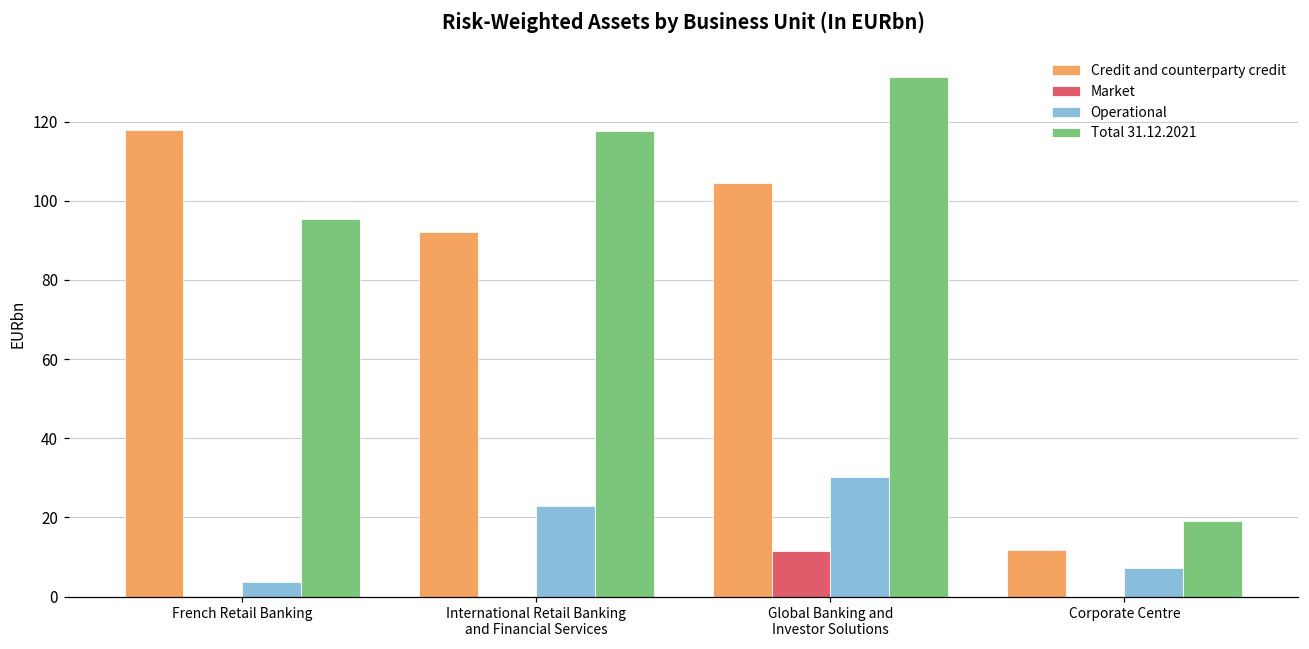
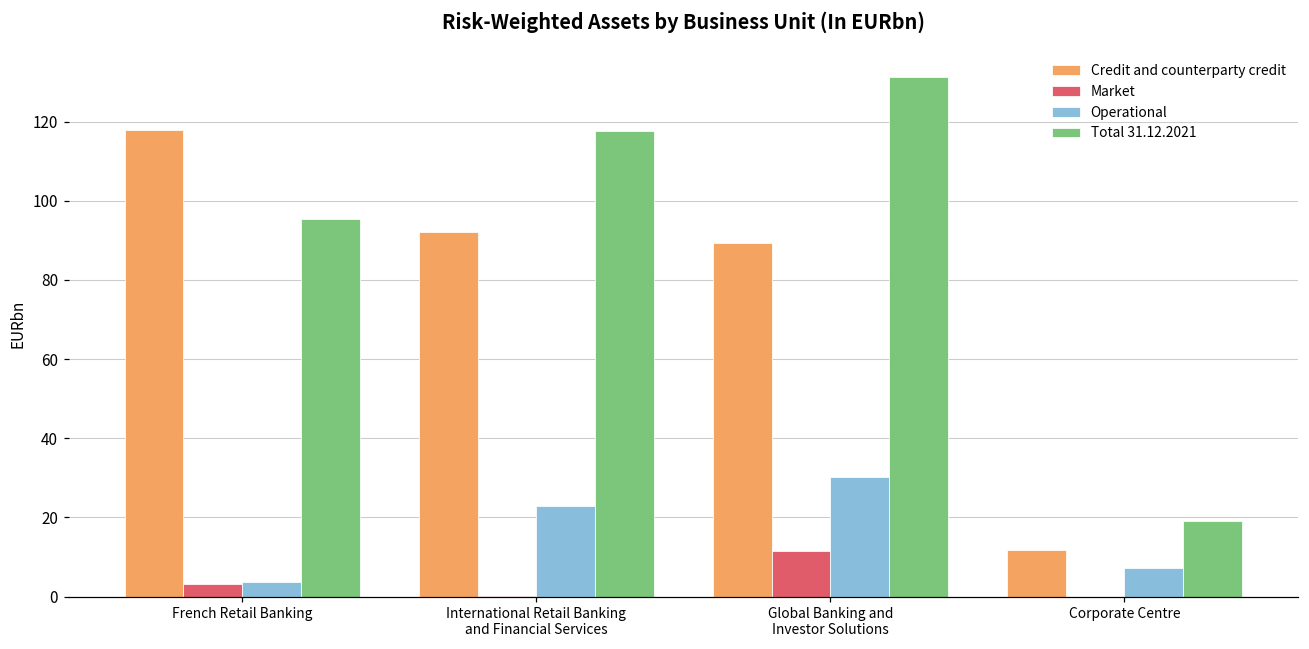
Market, French Retail Banking: 0 -> 3
Credit and counterparty credit, Global Banking and Investor Solutions: 105 -> 89
